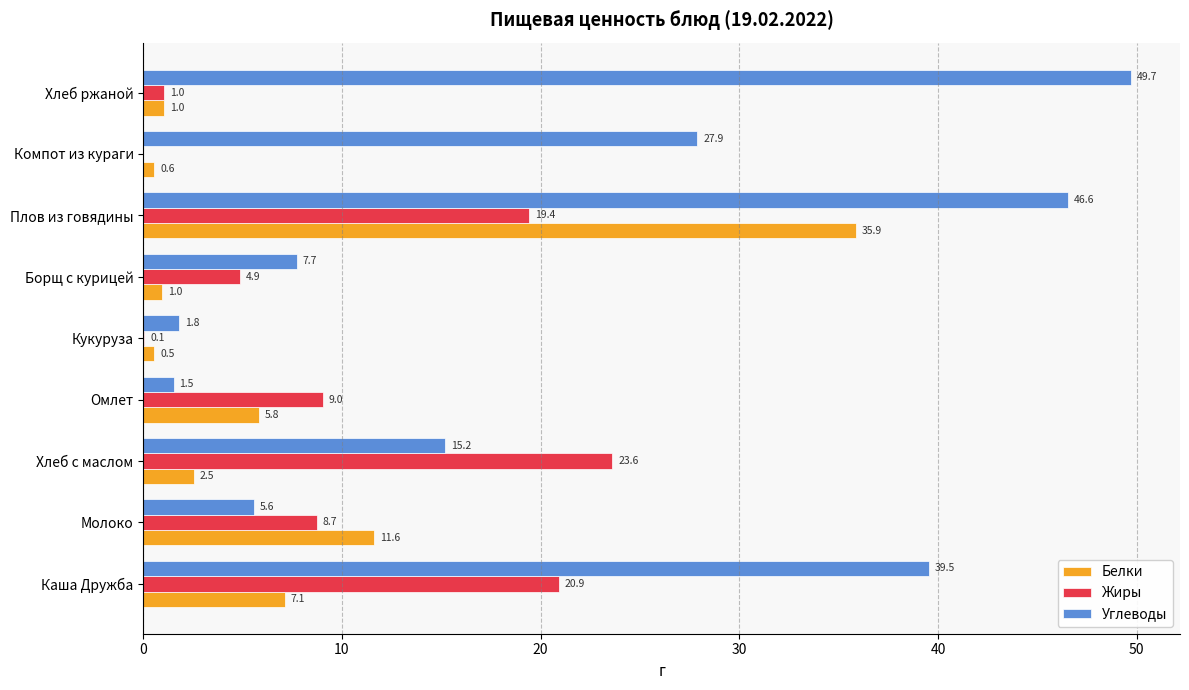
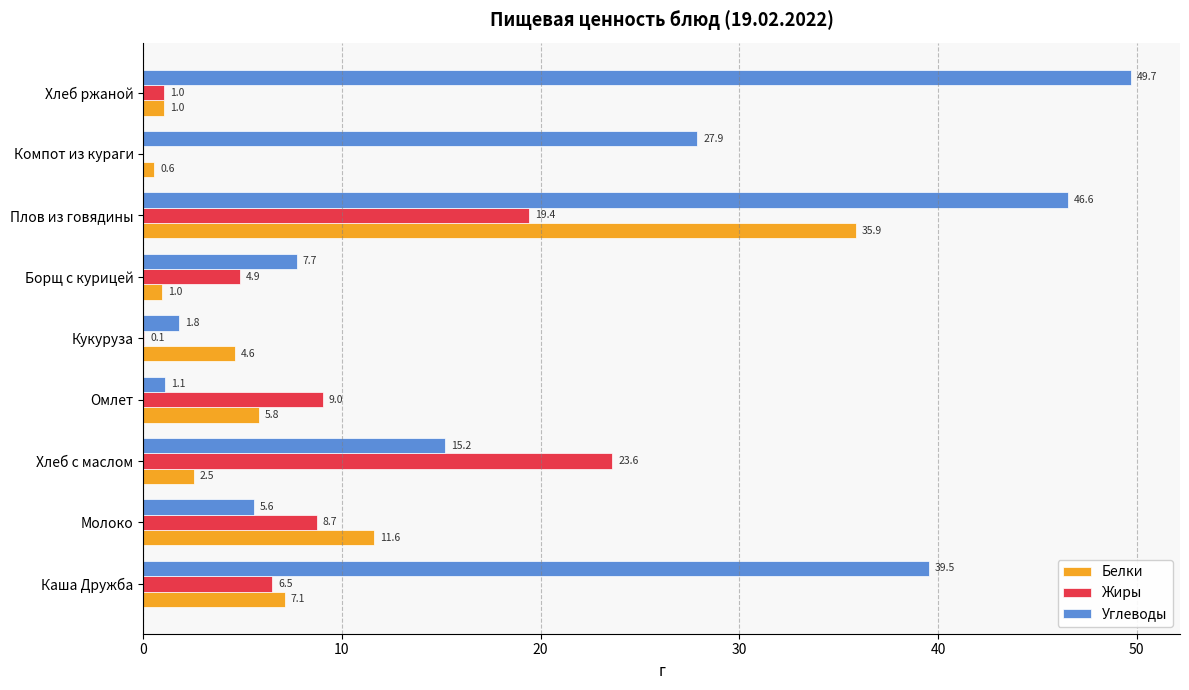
Белки, Кукуруза: 0.5 -> 4.6
Углеводы, Омлет: 1.5 -> 1.1
Жиры, Каша Дружба: 20.9 -> 6.5
